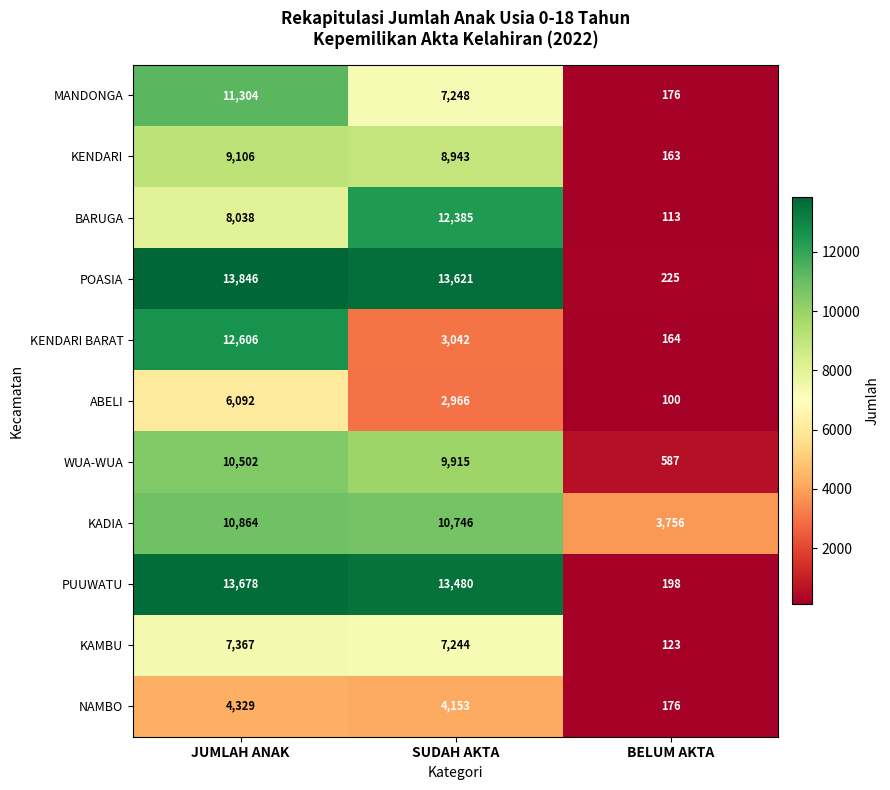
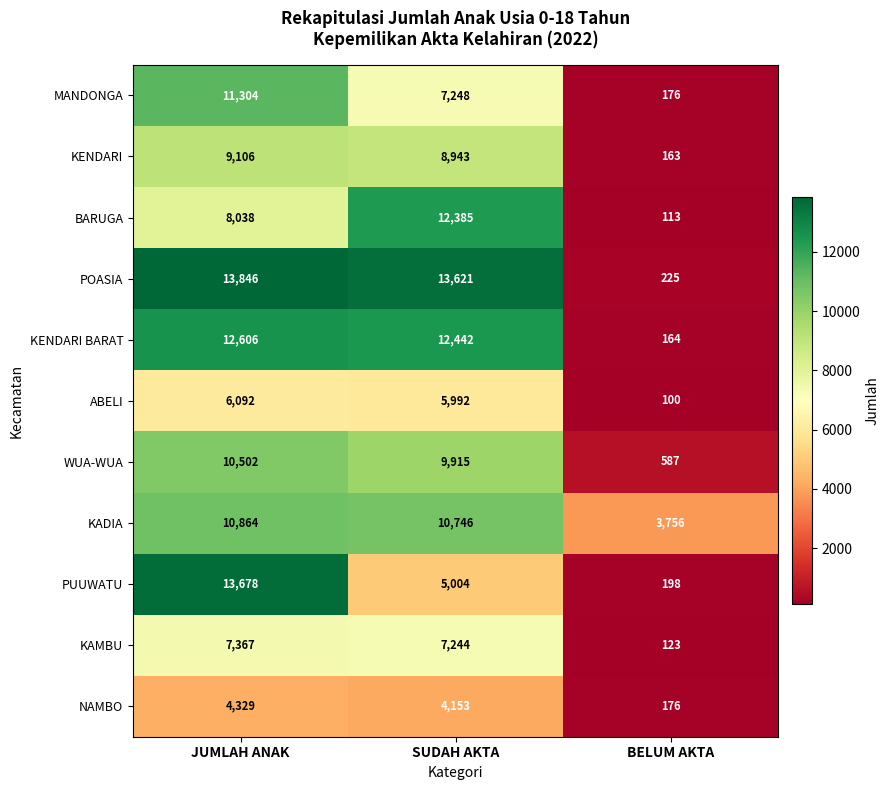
KENDARI BARAT, SUDAH AKTA: 3,042 -> 12,442
ABELI, SUDAH AKTA: 2,966 -> 5,992
PUUWATU, SUDAH AKTA: 13,480 -> 5,004
